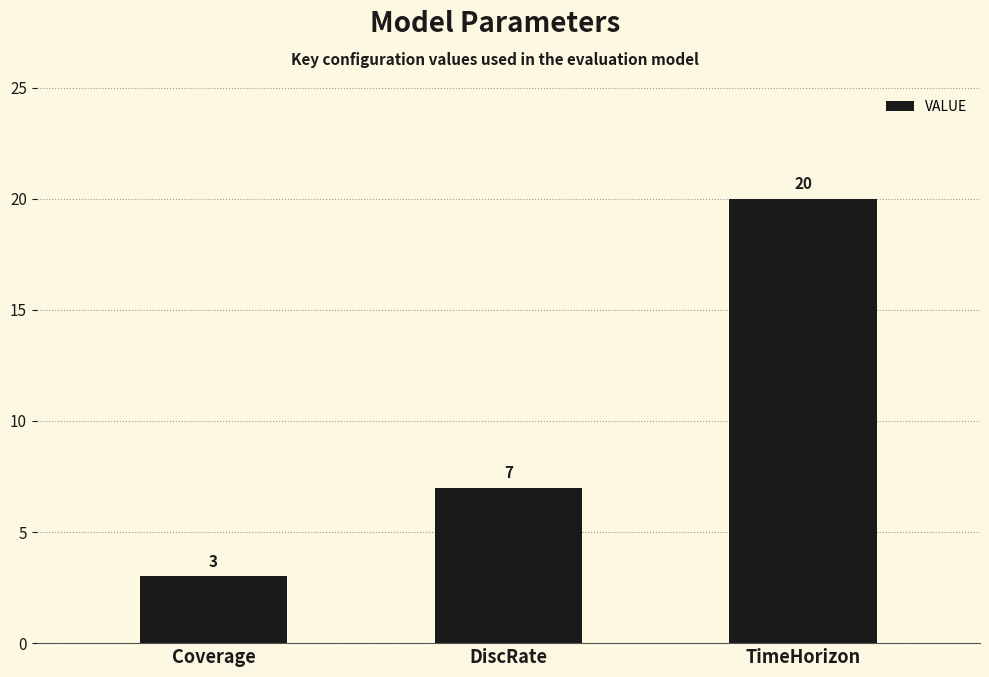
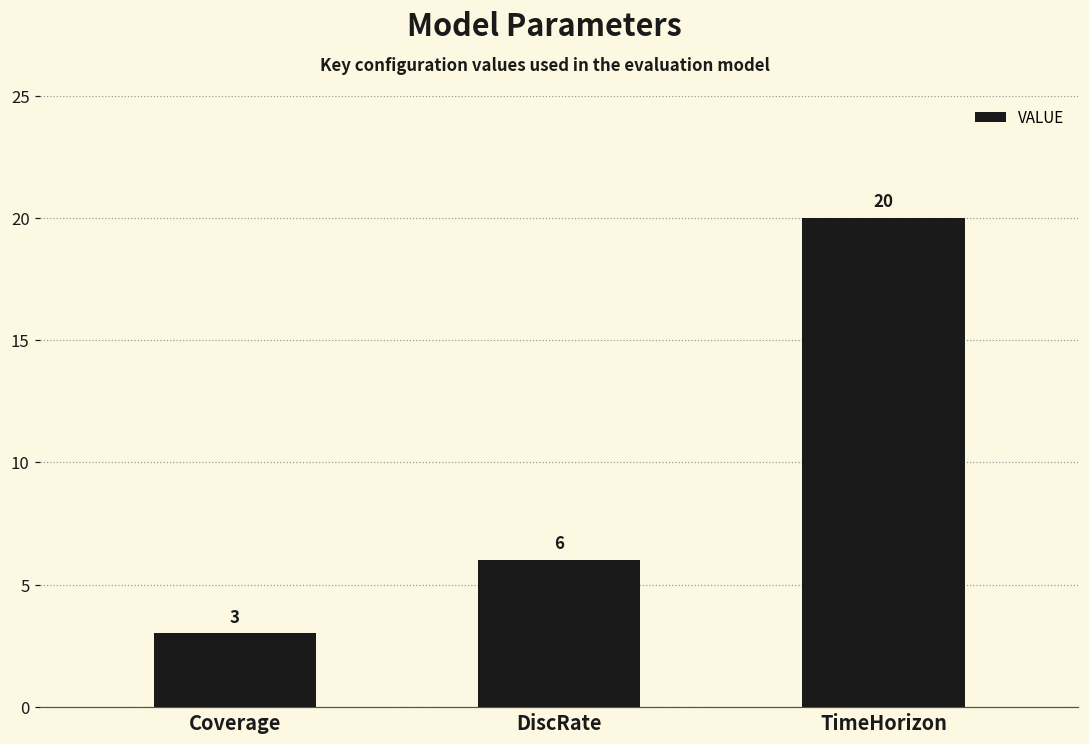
DiscRate: 7 -> 6
